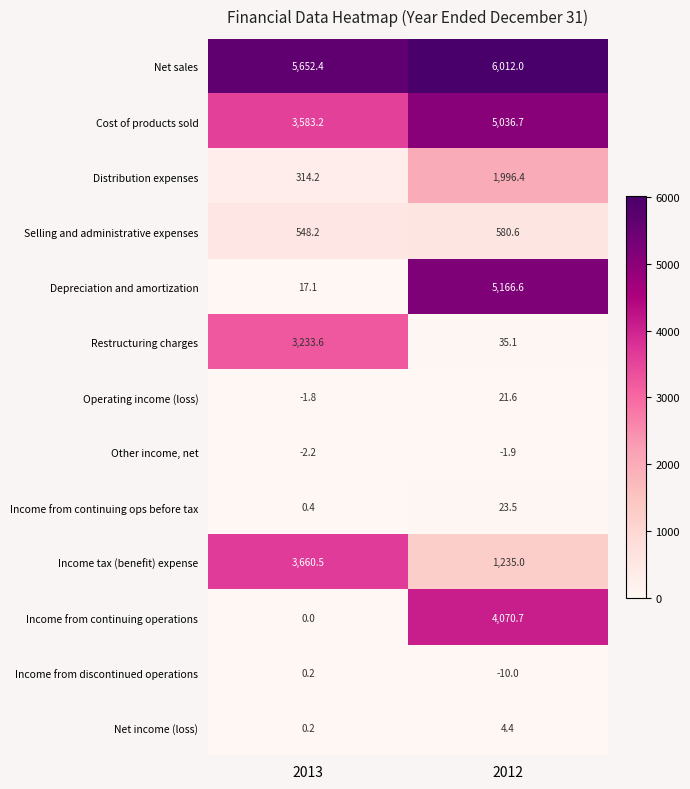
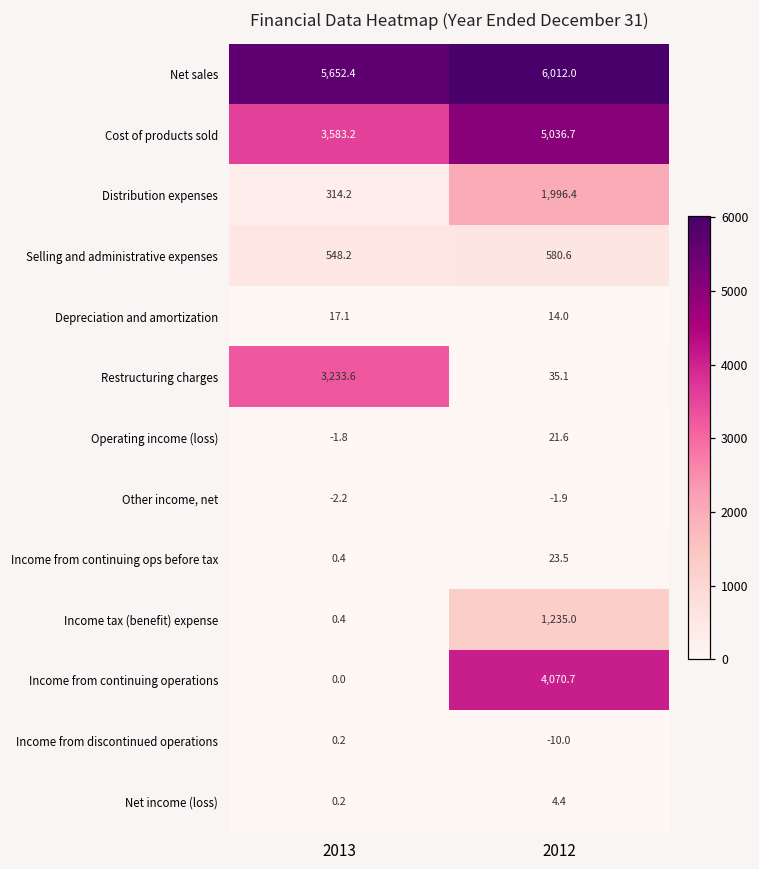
Depreciation and amortization, 2012: 5,166.6 -> 14.0
Income tax (benefit) expense, 2013: 3,660.5 -> 0.4
